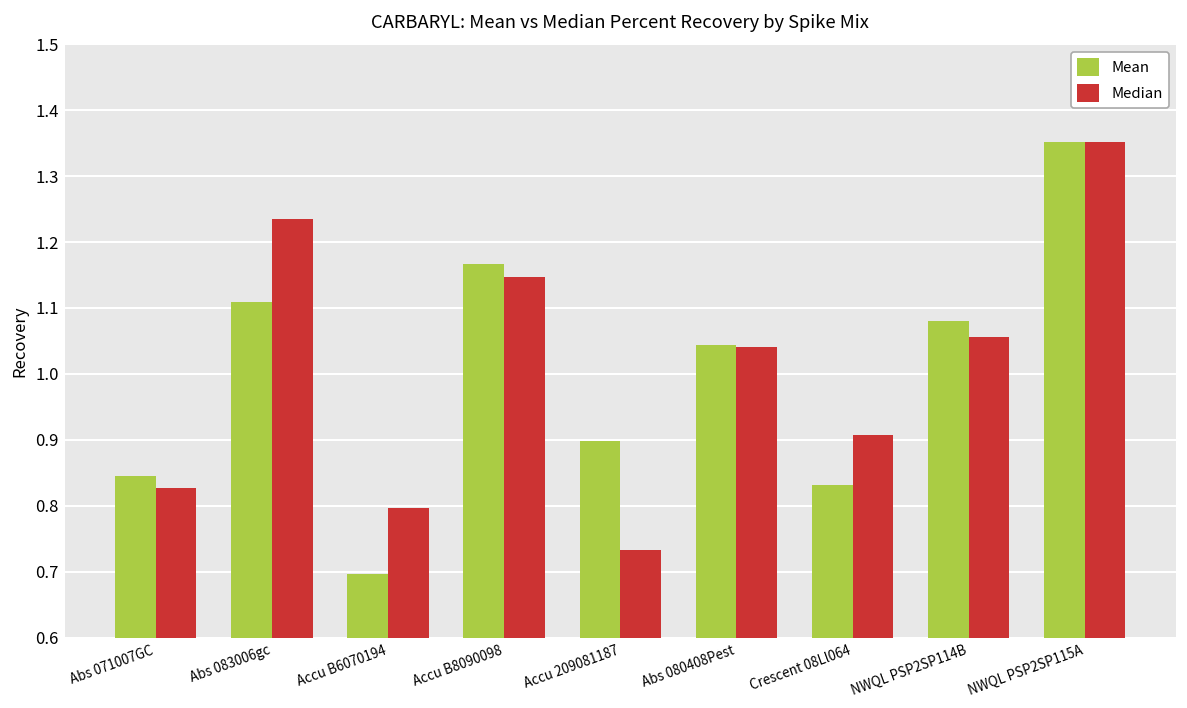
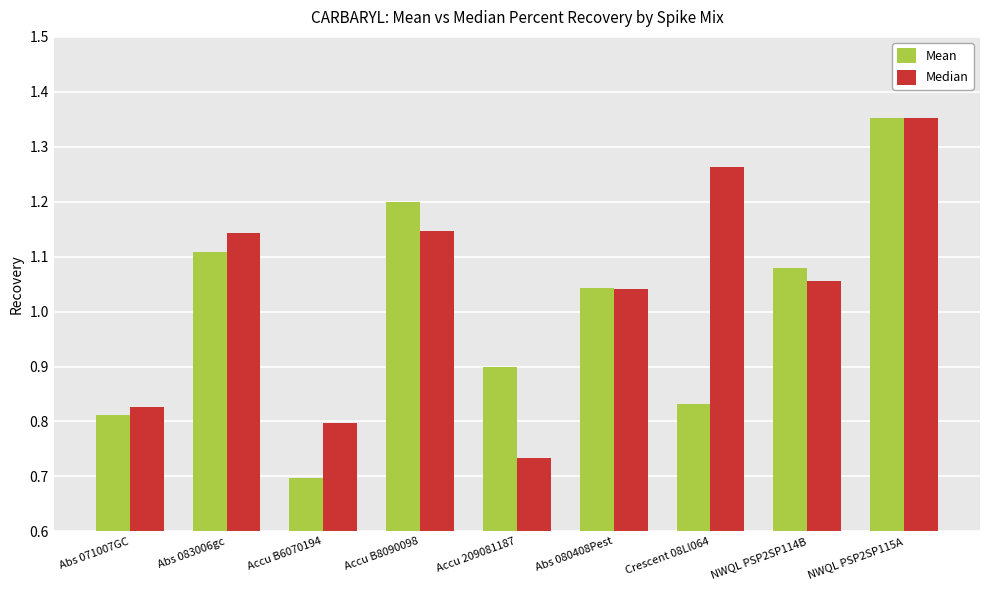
Mean, Abs 071007GC: 0.85 -> 0.81
Median, Abs 083006gc: 1.23 -> 1.14
Mean, Accu B8090098: 1.17 -> 1.20
Median, Crescent 08Ll064: 0.91 -> 1.26
